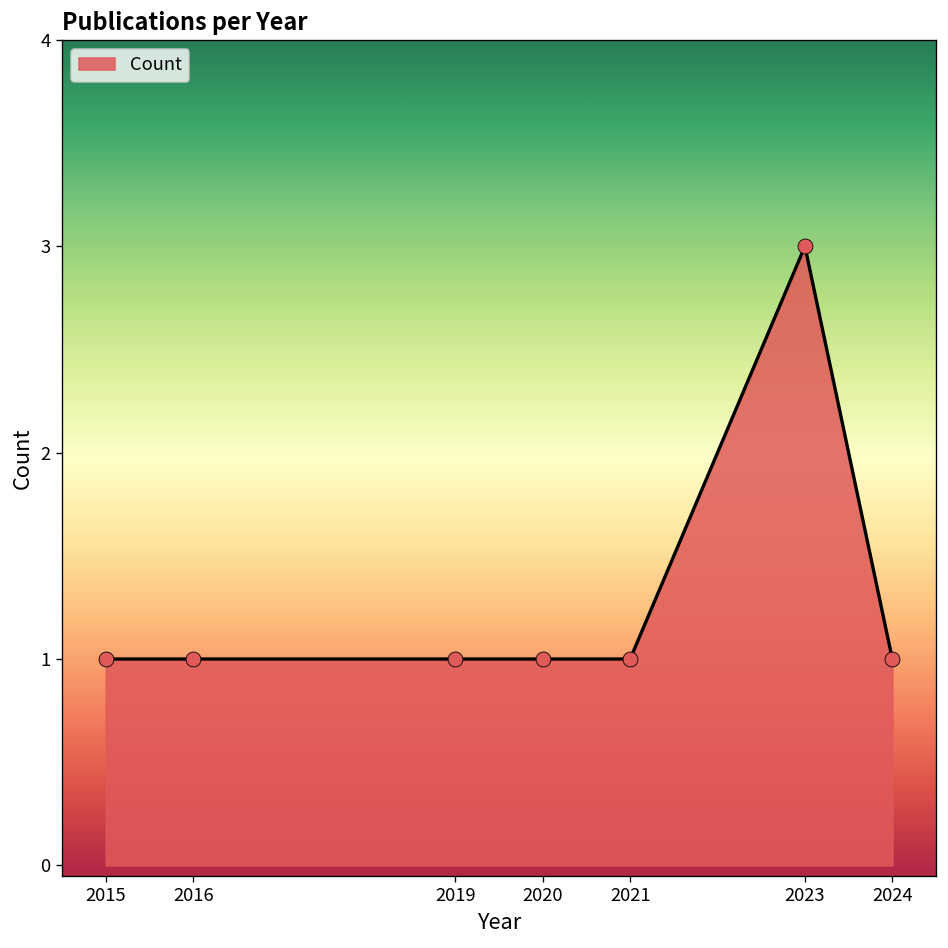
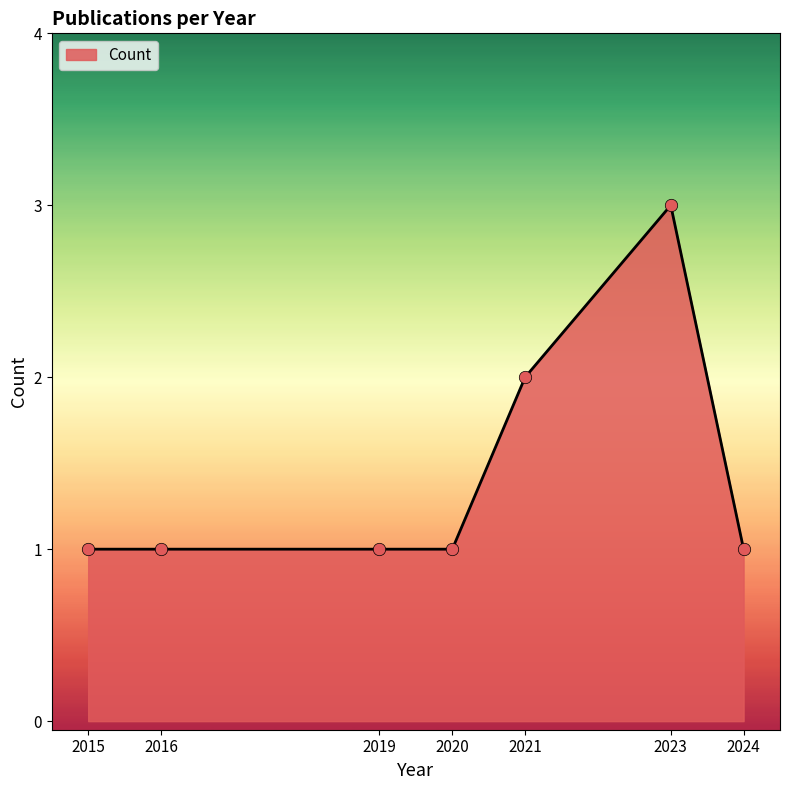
2021: 1 -> 2
